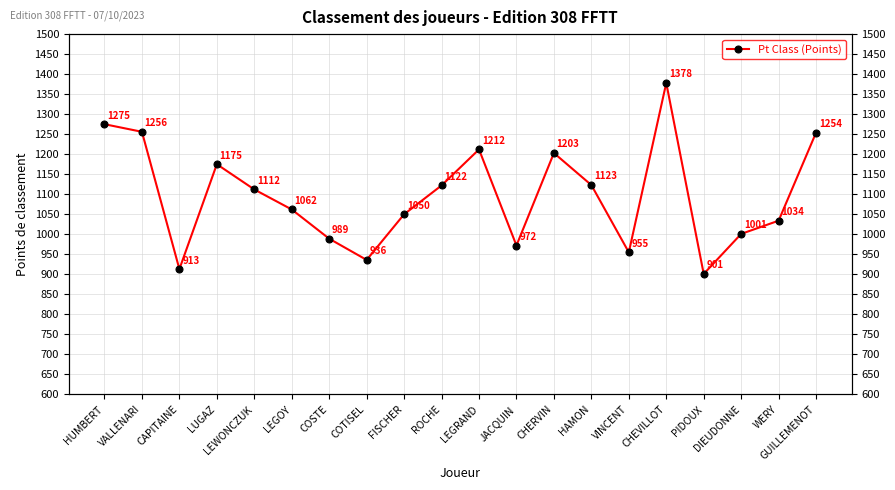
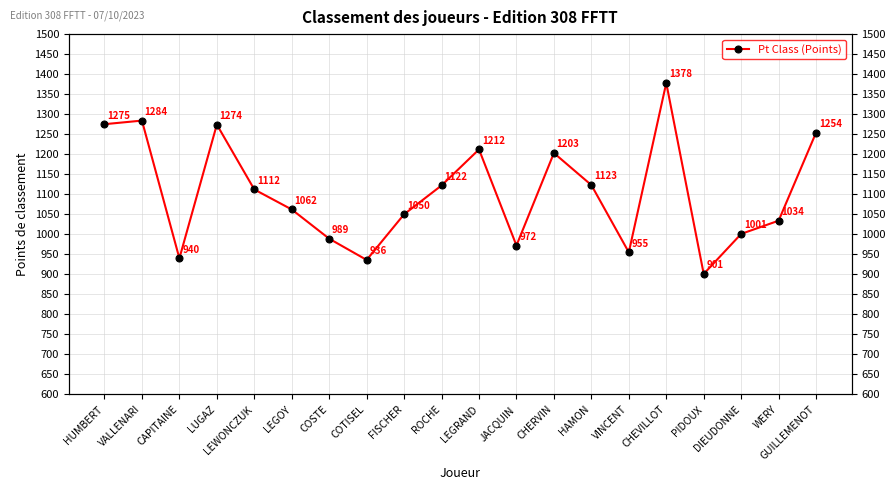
VALLENARI: 1256 -> 1284
CAPITAINE: 913 -> 940
LUGAZ: 1175 -> 1274
